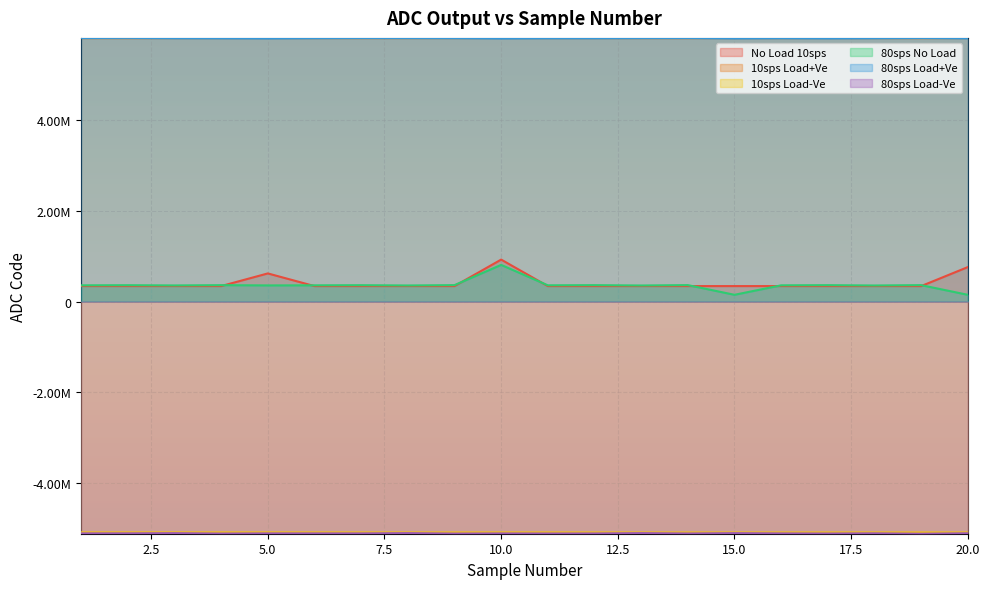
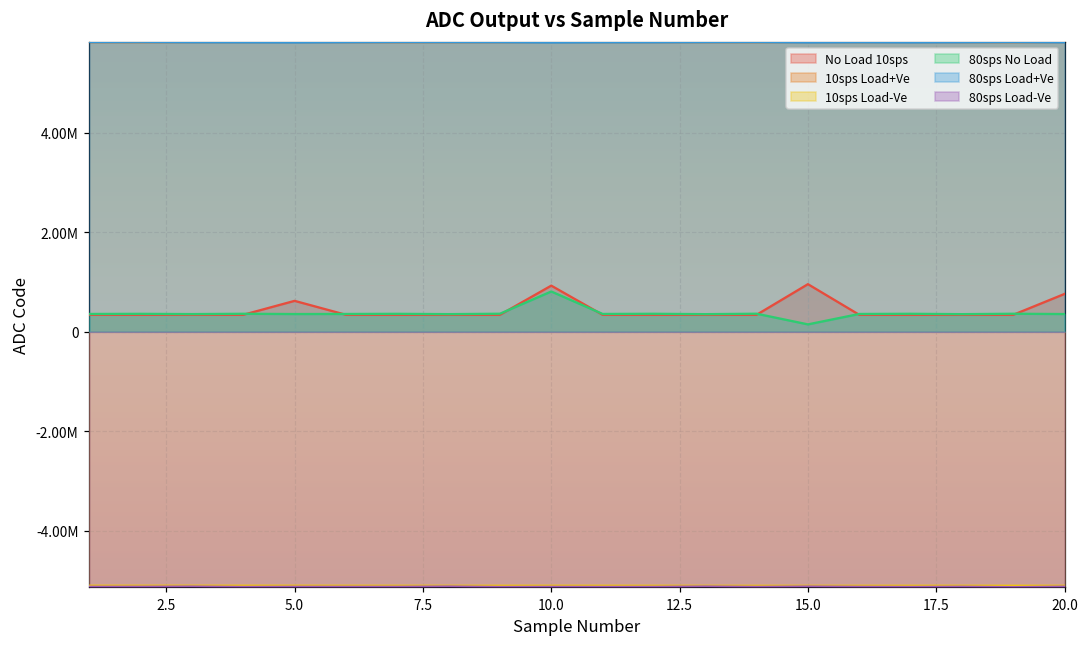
No Load 10sps, 15.0: 300000 -> 1000000
80sps No Load, 20.0: 100000 -> 400000
